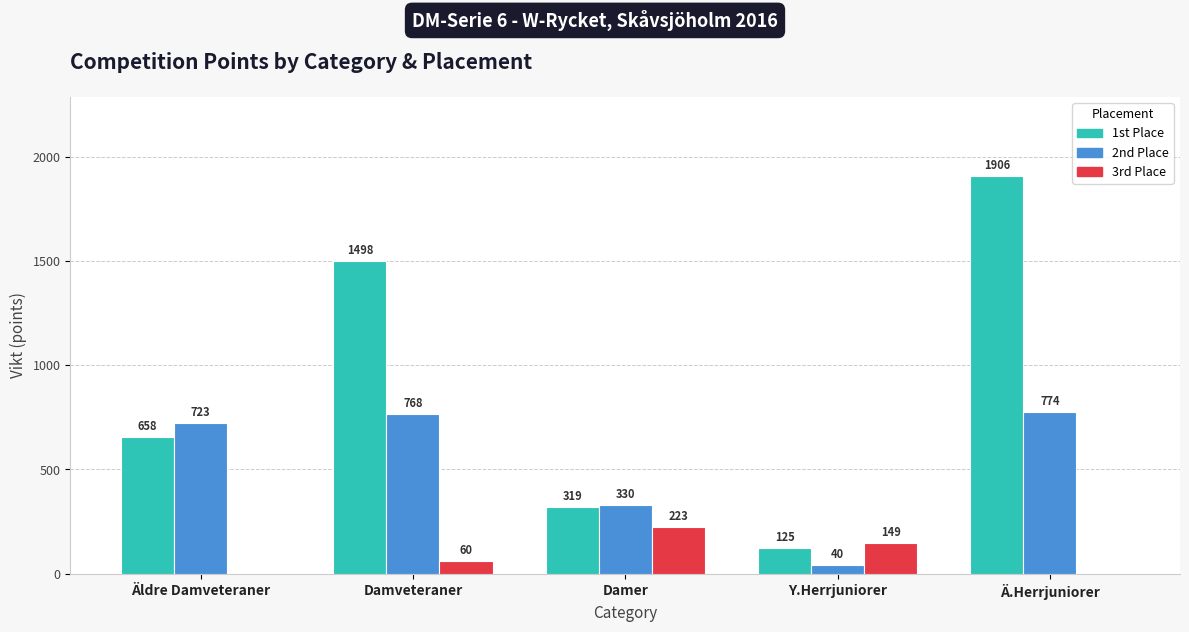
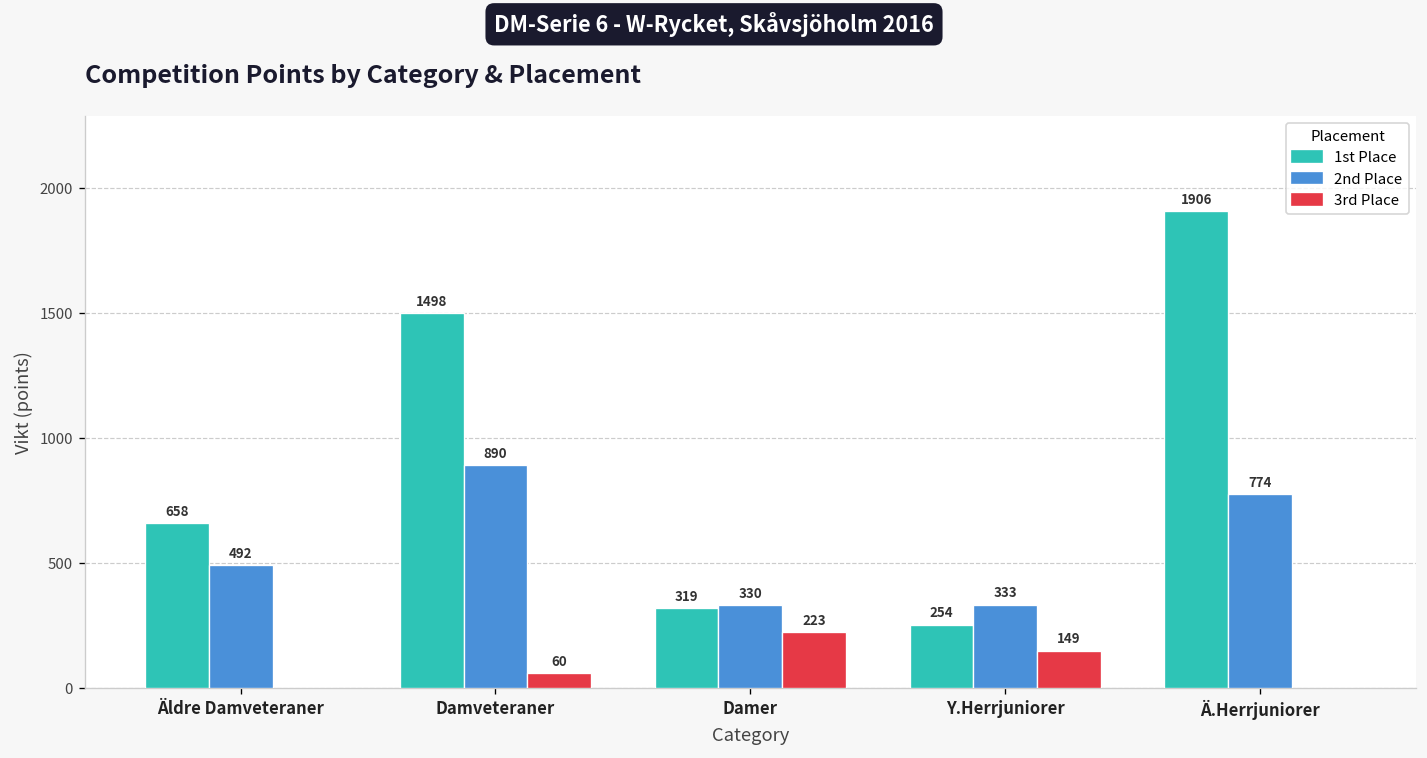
2nd Place, Äldre Damveteraner: 723 -> 492
2nd Place, Damveteraner: 768 -> 890
1st Place, Y.Herrjuniorer: 125 -> 254
2nd Place, Y.Herrjuniorer: 40 -> 333
